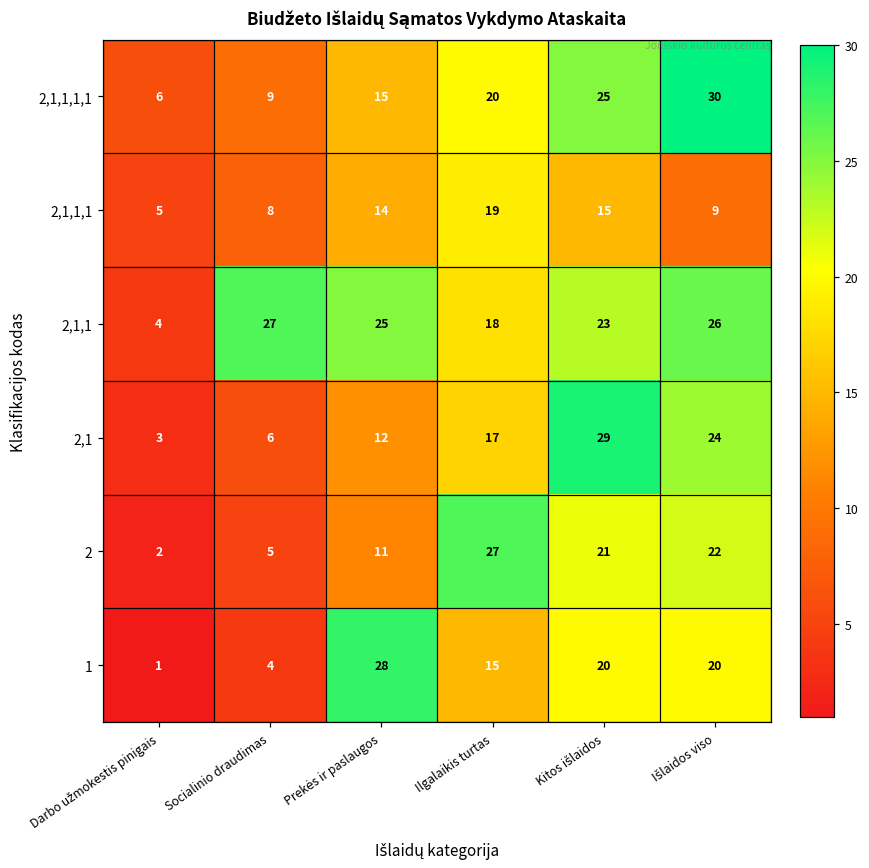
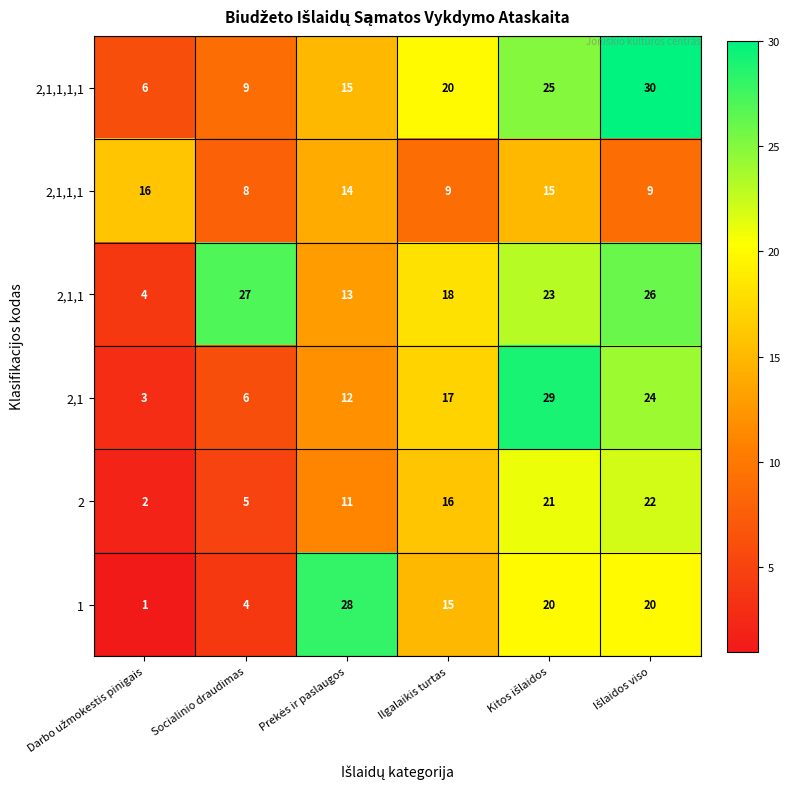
2,1,1,1, Darbo užmokestis pinigais: 5 -> 16
2,1,1,1, Ilgalaikis turtas: 19 -> 9
2,1,1, Prekės ir paslaugos: 25 -> 13
2, Ilgalaikis turtas: 27 -> 16
